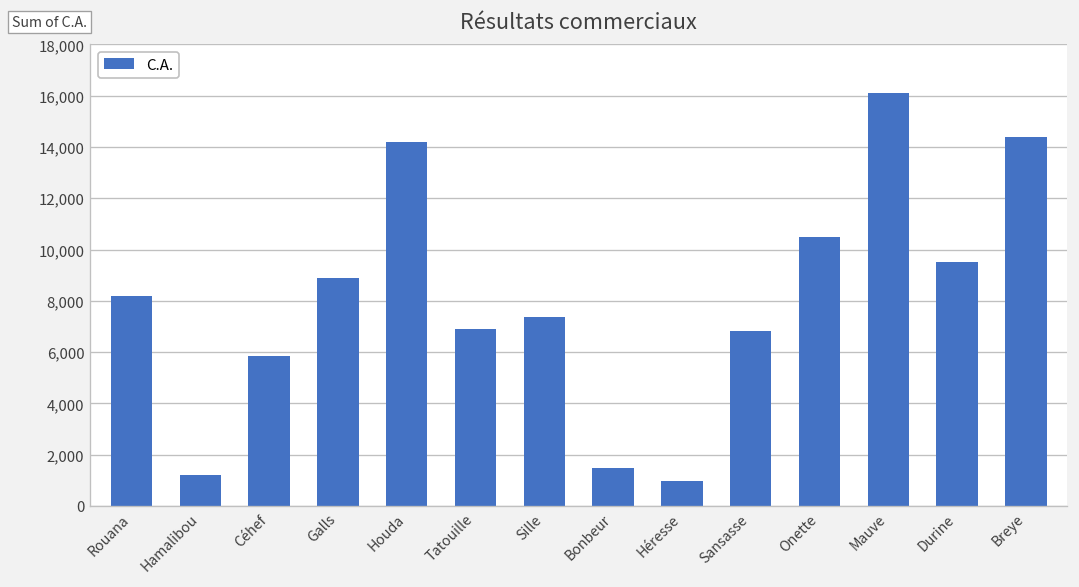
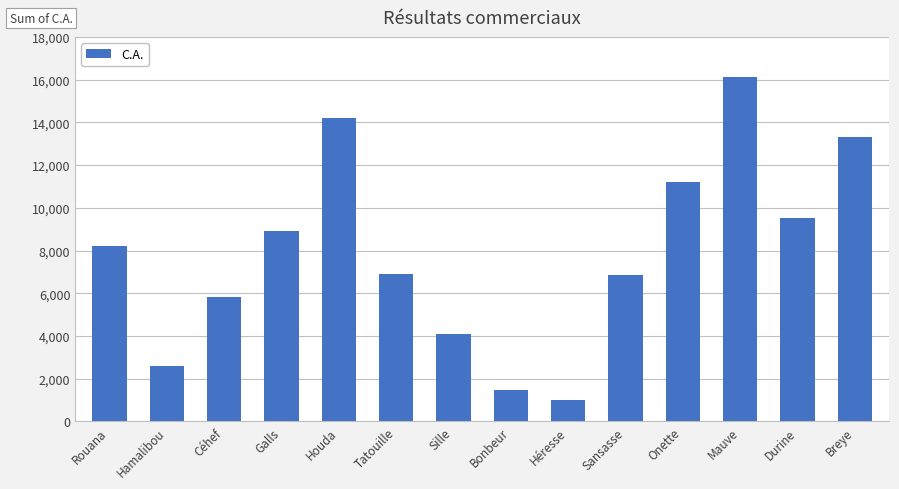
Hamalibou: 1,200 -> 2,600
Sille: 7,400 -> 4,100
Onette: 10,500 -> 11,200
Breye: 14,400 -> 13,300
